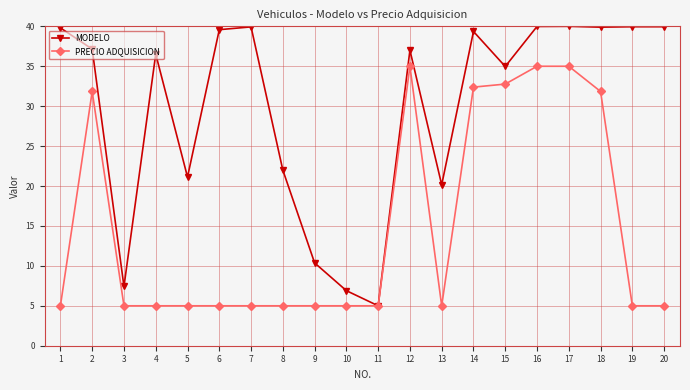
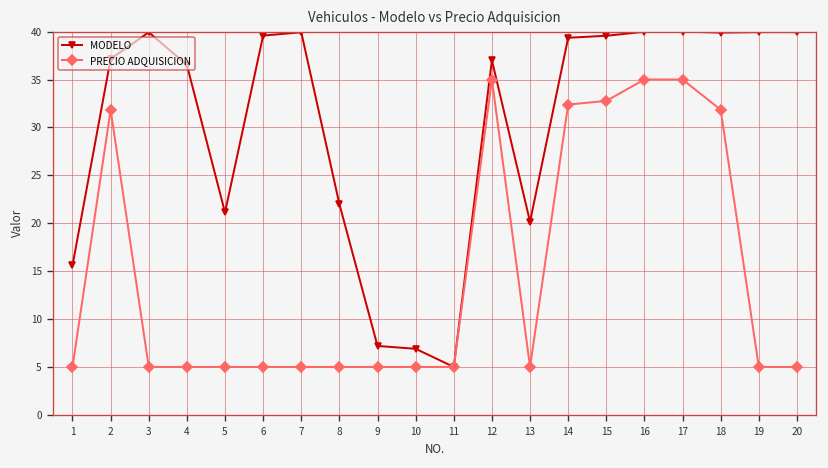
MODELO, 1: 40 -> 16
MODELO, 3: 7 -> 40
MODELO, 9: 10 -> 7
MODELO, 15: 35 -> 40
